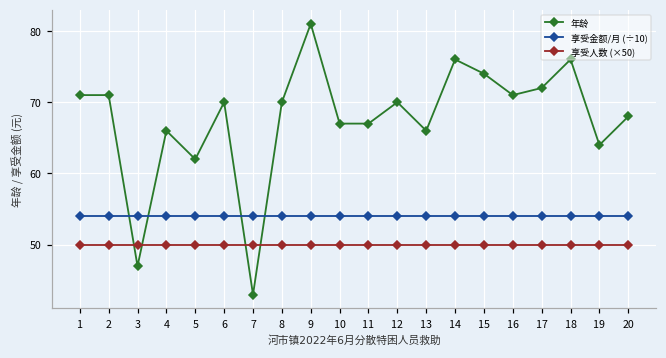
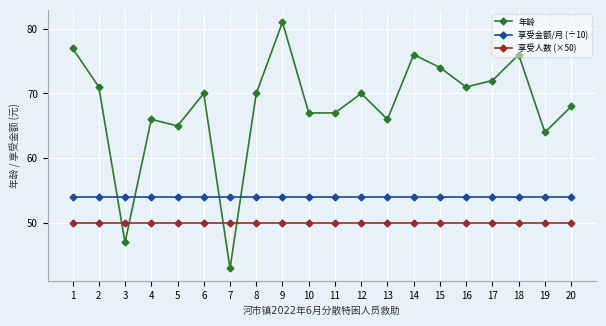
年龄, 1: 71 -> 77
年龄, 5: 62 -> 65
